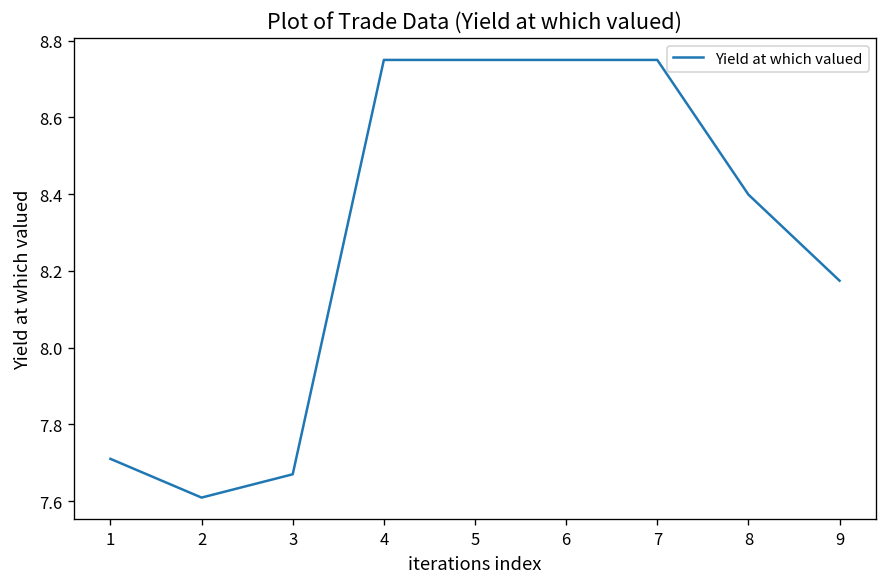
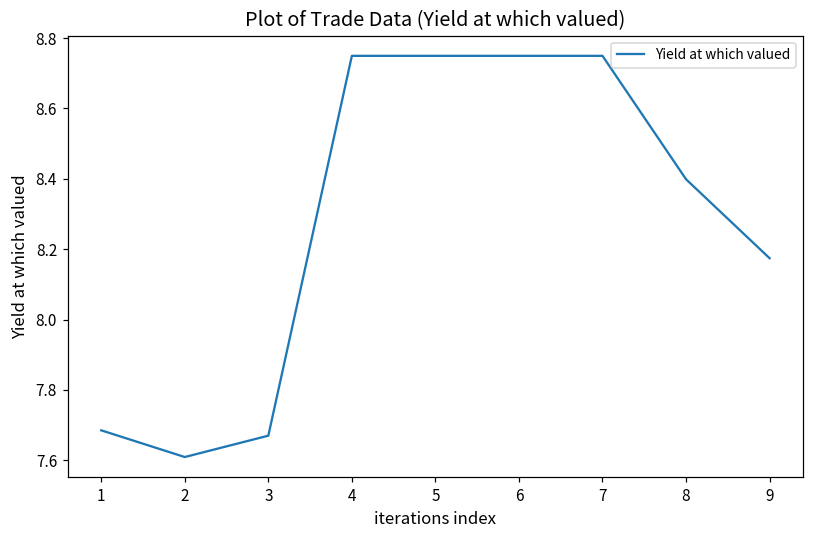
1: 7.71 -> 7.69
